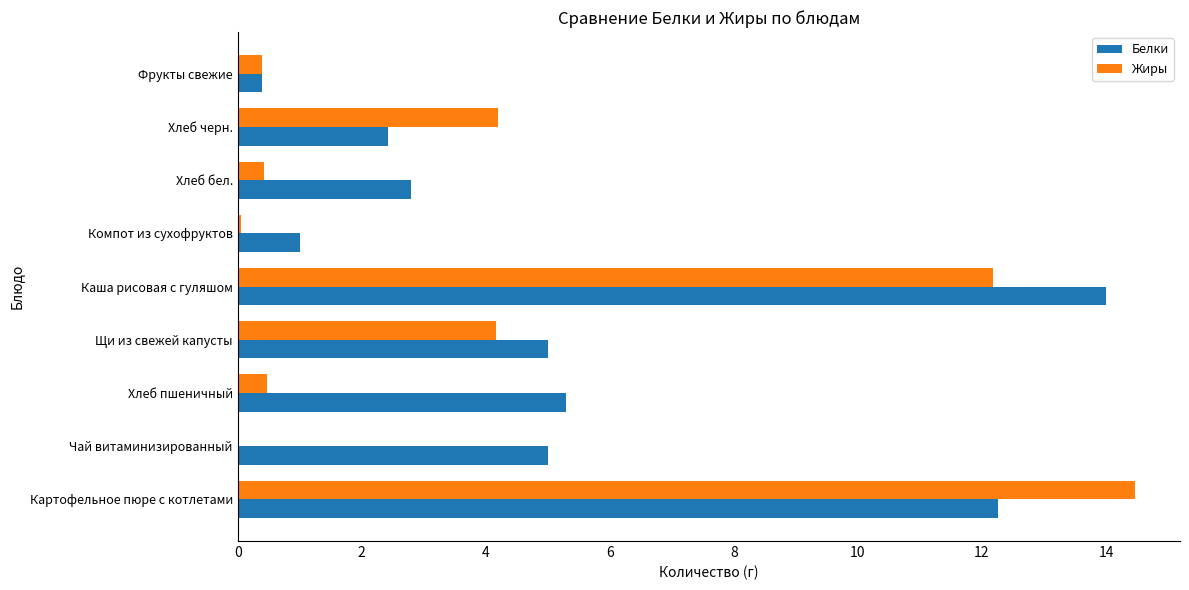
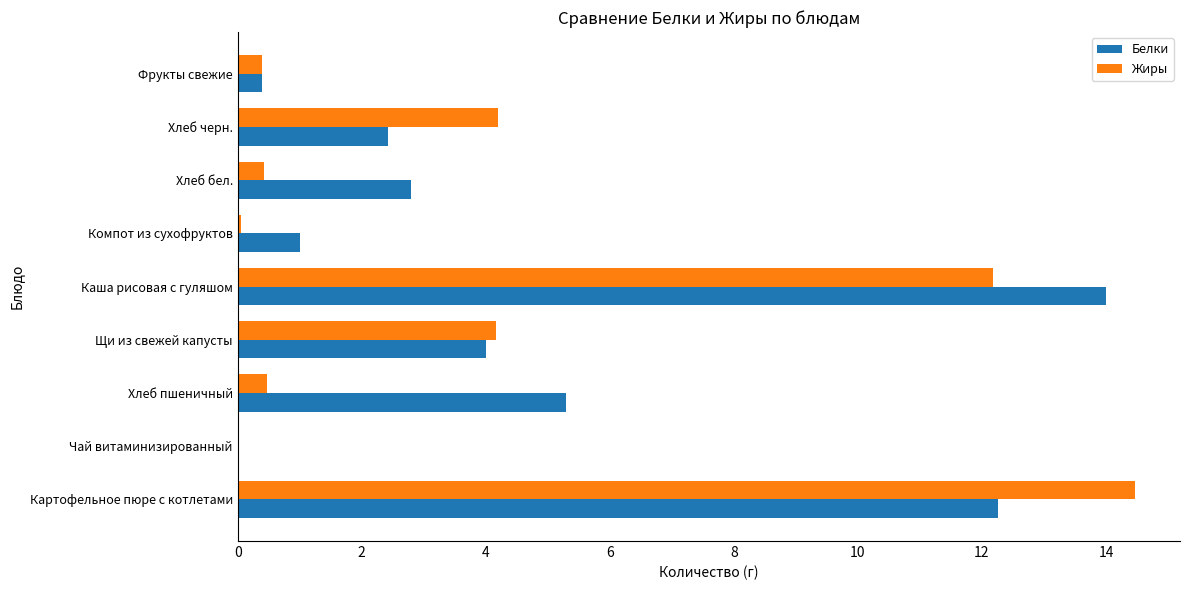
Белки, Щи из свежей капусты: 5 -> 4
Белки, Чай витаминизированный: 5 -> 0
